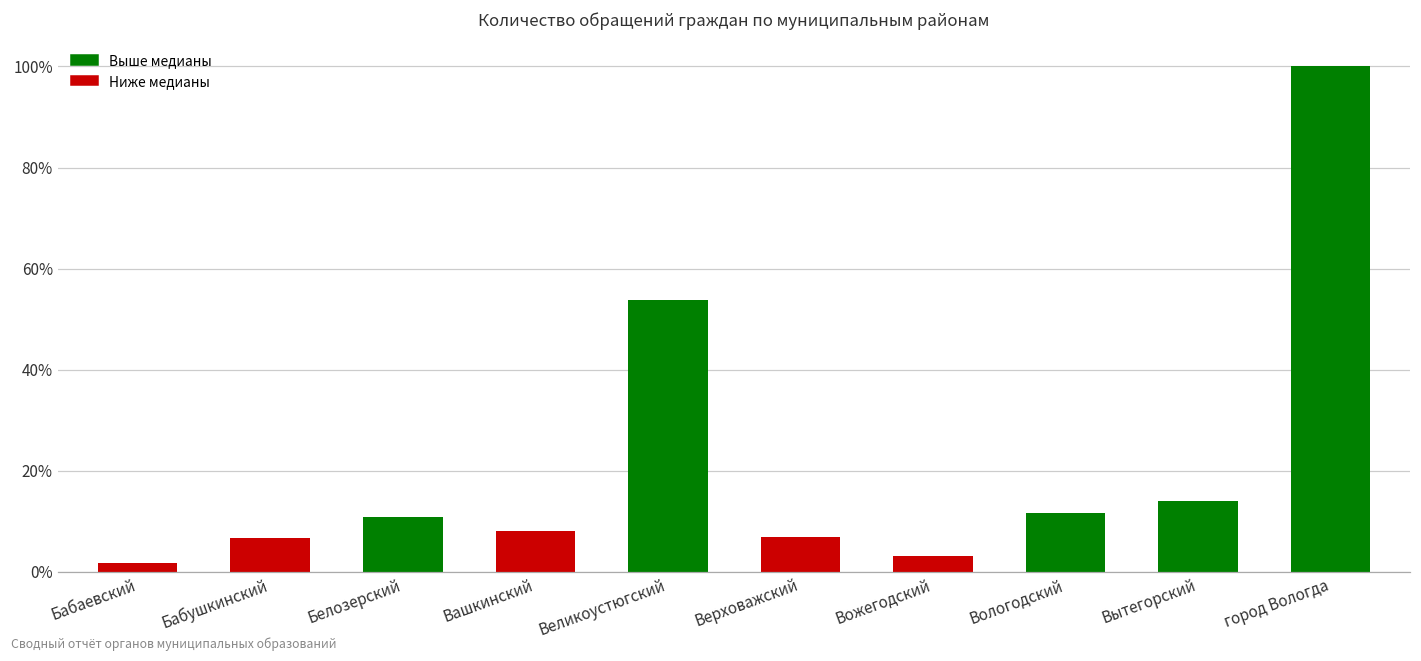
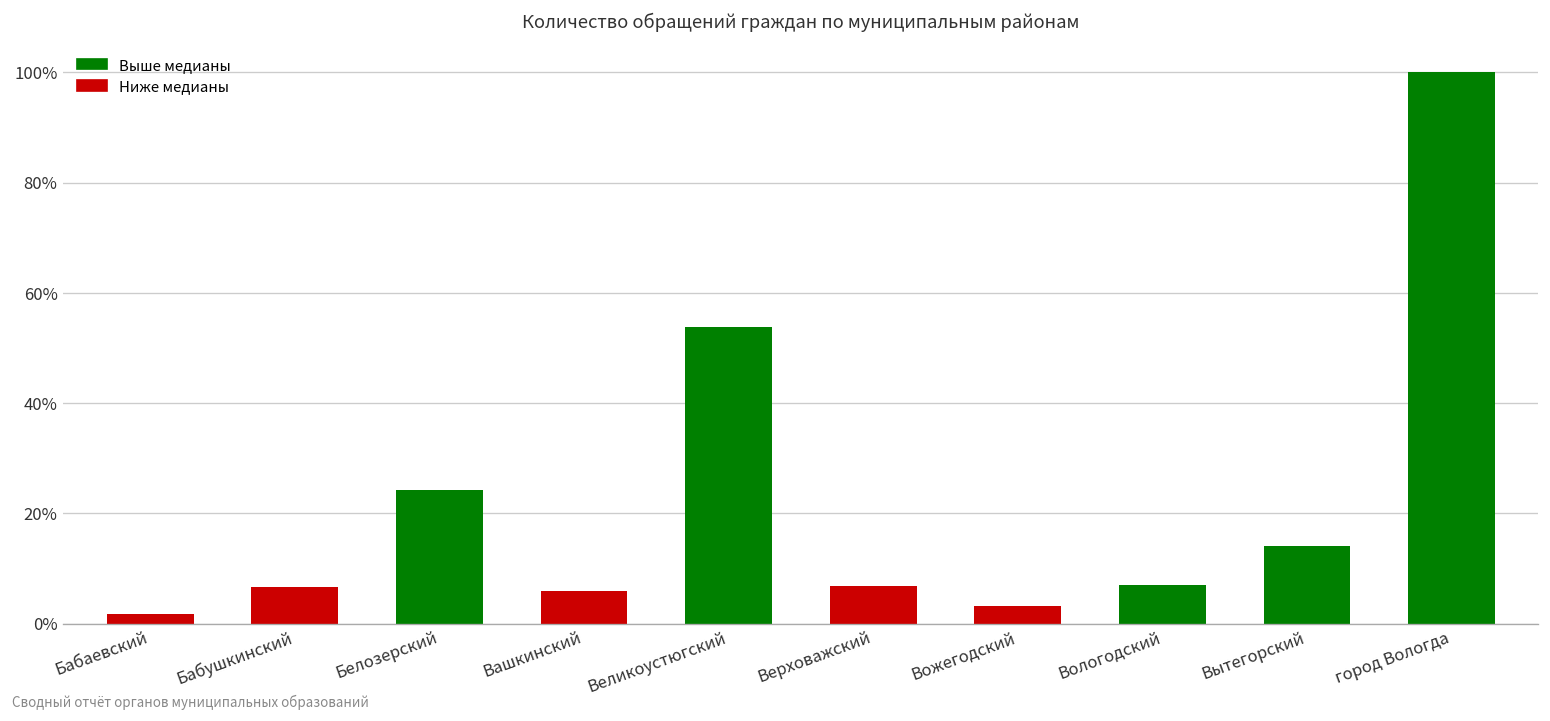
Белозерский: 11% -> 24%
Вашкинский: 8% -> 6%
Вологодский: 12% -> 7%
